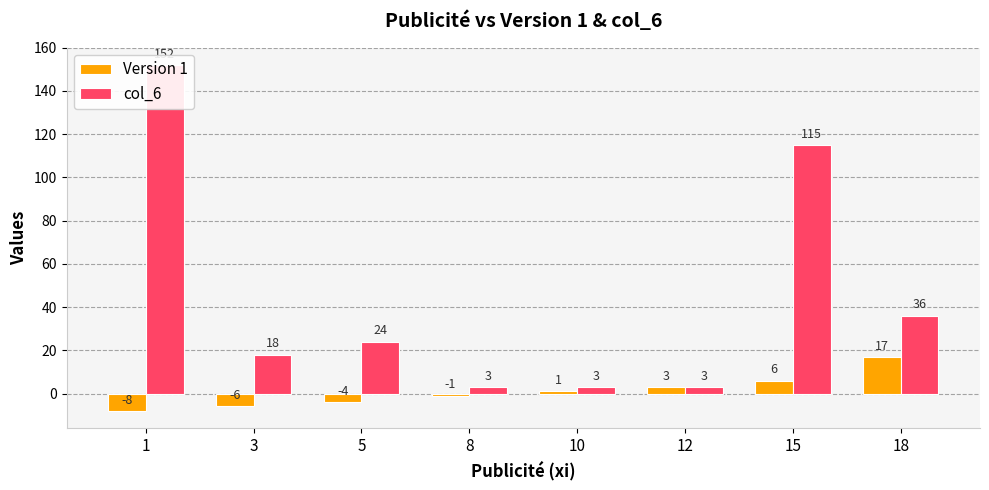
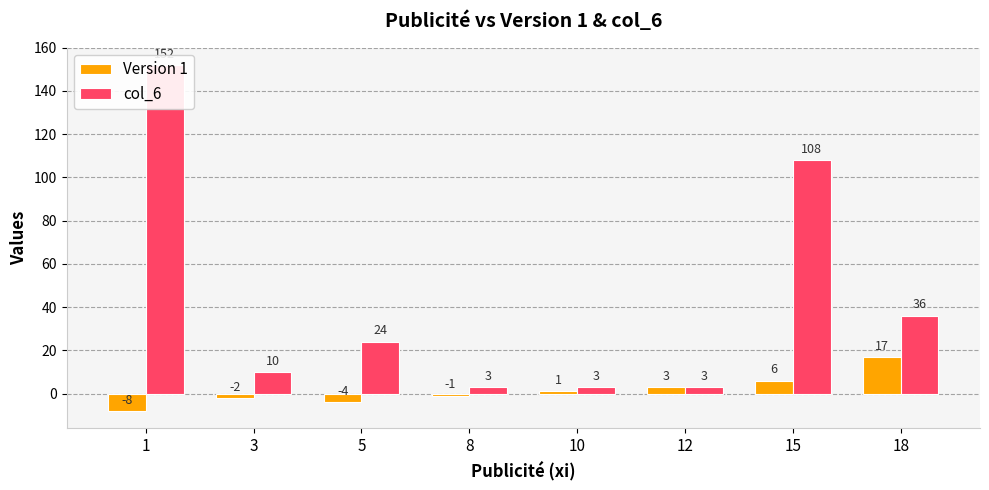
Version 1, 3: -6 -> -2
col_6, 3: 18 -> 10
col_6, 15: 115 -> 108
